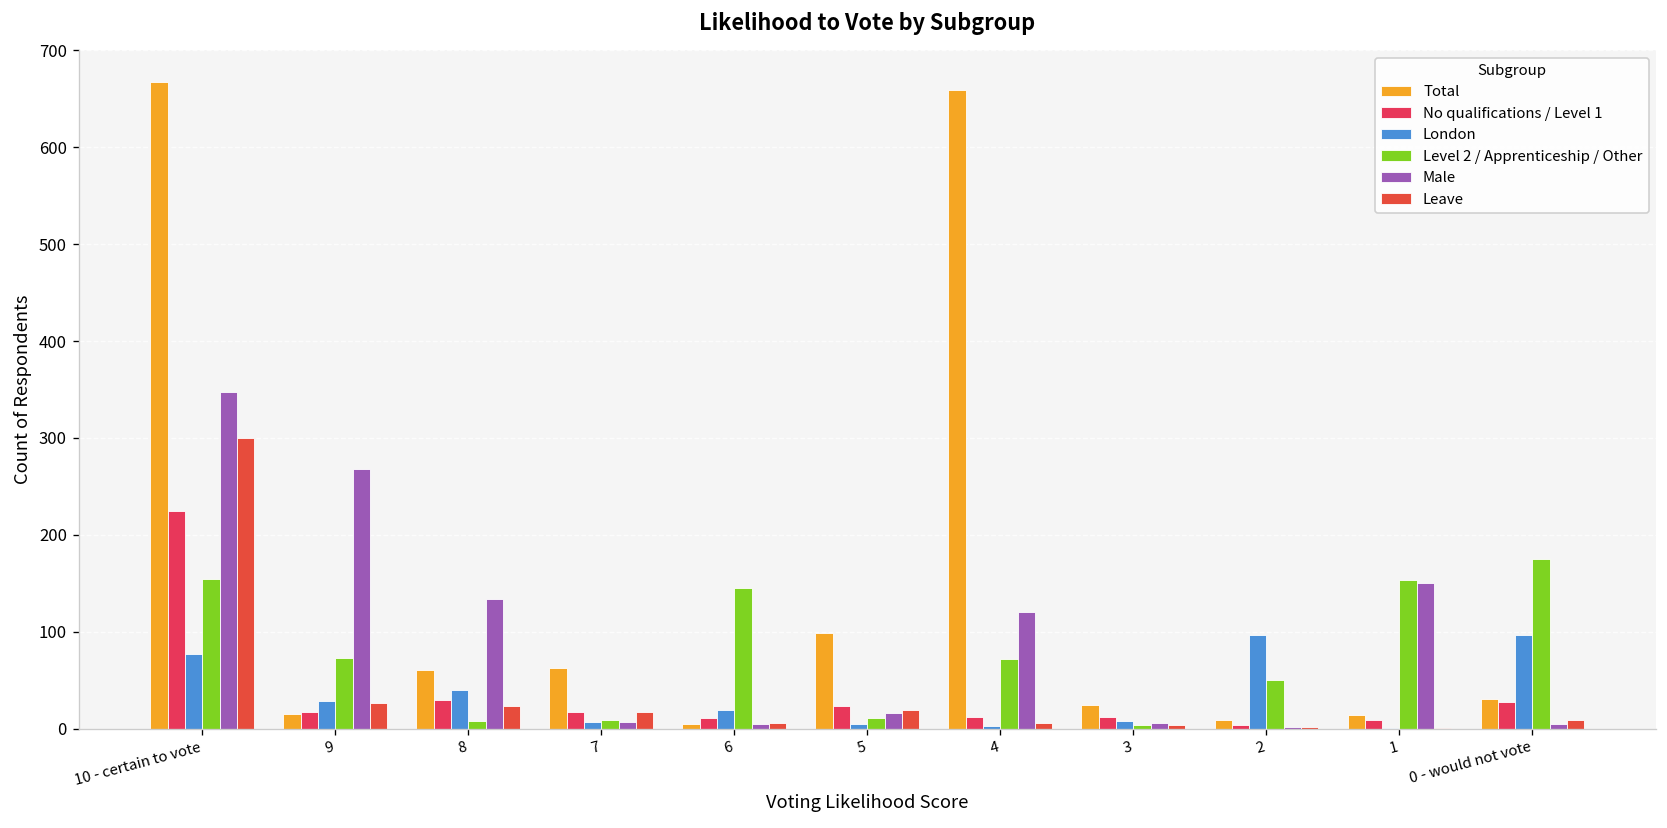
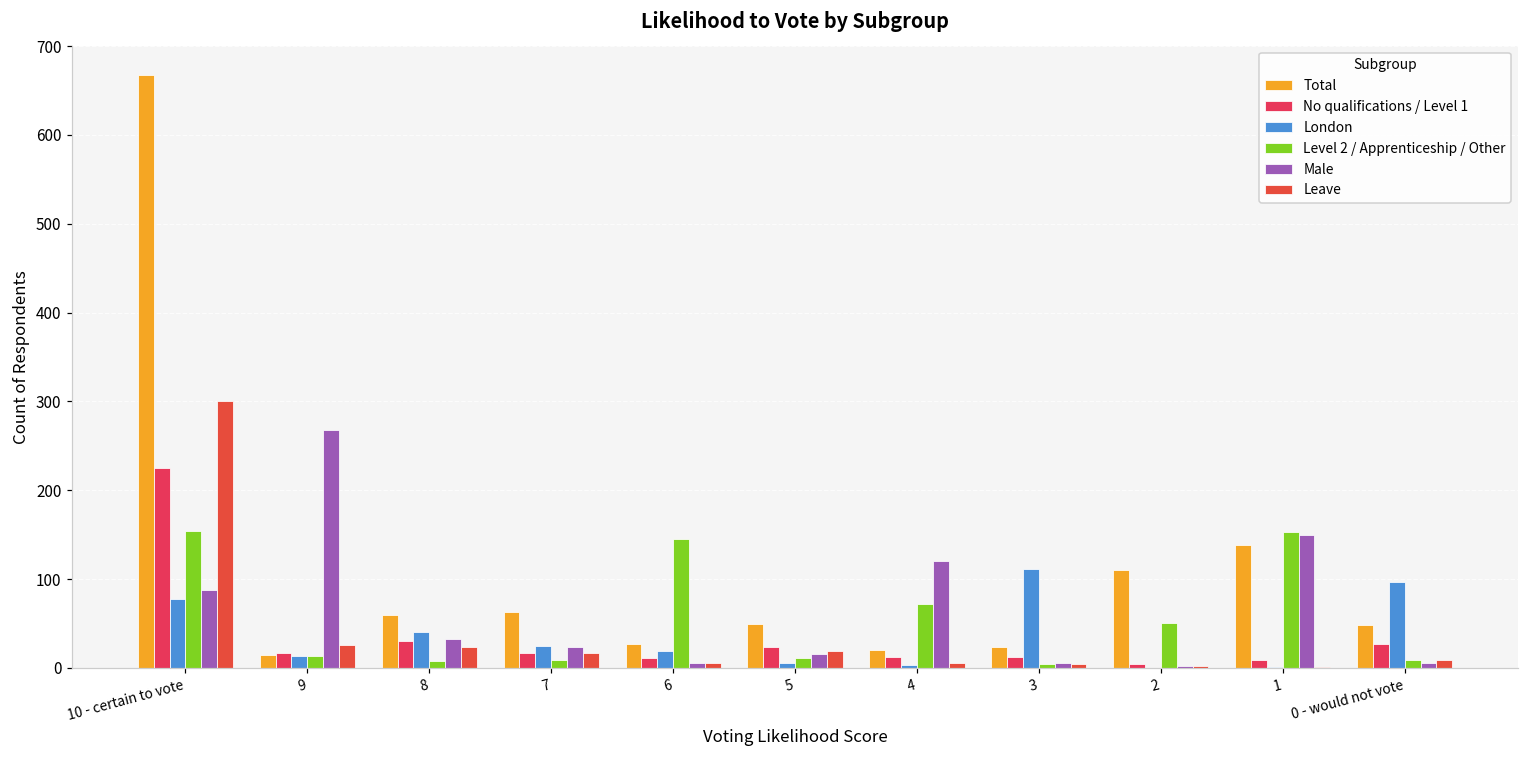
Male, 10 - certain to vote: 350 -> 90
London, 9: 30 -> 10
Level 2 / Apprenticeship / Other, 9: 70 -> 10
Male, 8: 130 -> 30
London, 7: 10 -> 30
Male, 7: 10 -> 20
Total, 6: 10 -> 30
Total, 5: 100 -> 50
Total, 4: 660 -> 20
London, 3: 10 -> 110
Total, 2: 10 -> 110
London, 2: 100 -> 0
Total, 1: 10 -> 140
Total, 0 - would not vote: 30 -> 50
Level 2 / Apprenticeship / Other, 0 - would not vote: 180 -> 10
